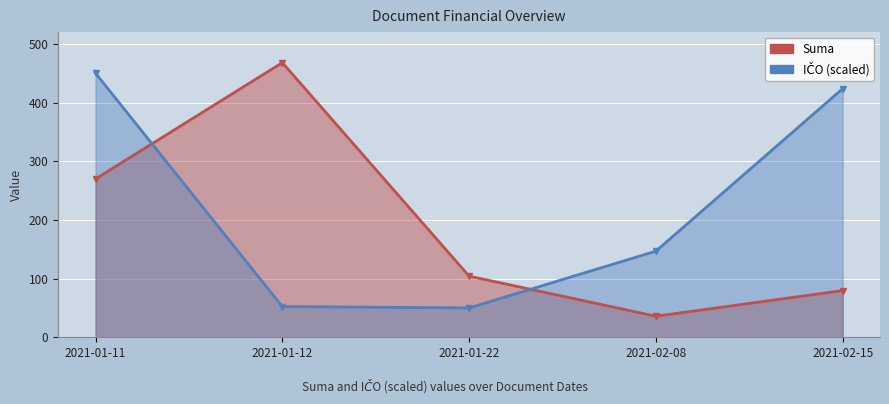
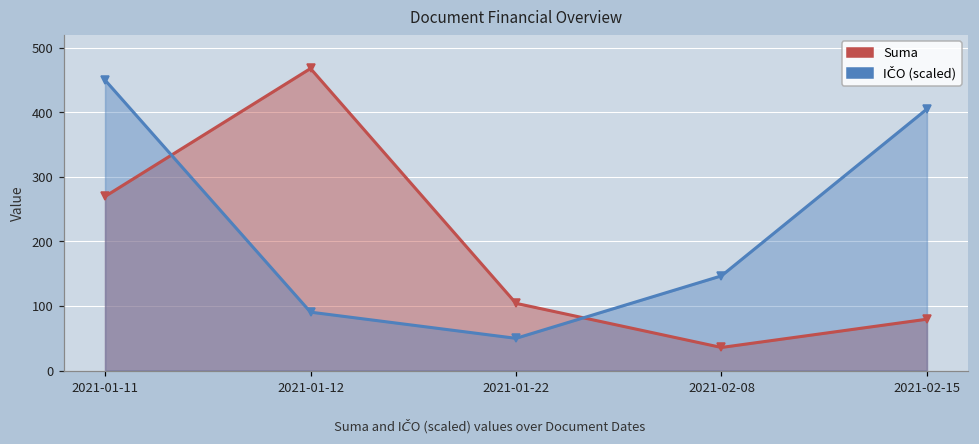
IČO (scaled), 2021-01-12: 50 -> 90
IČO (scaled), 2021-02-15: 420 -> 410
